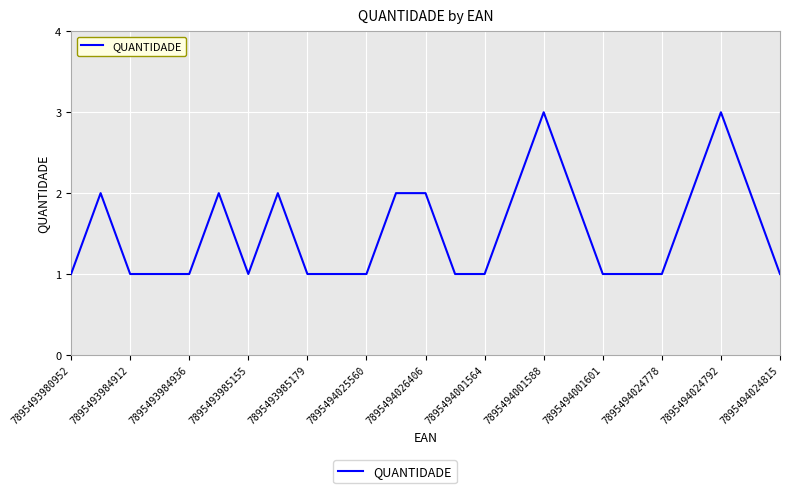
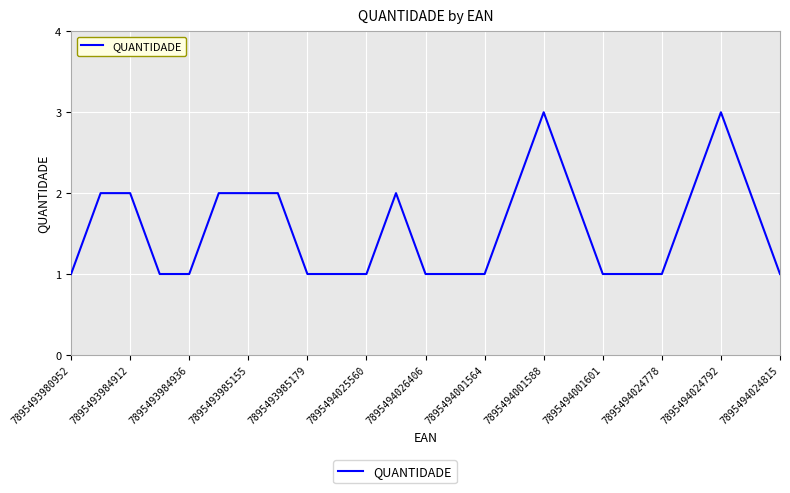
7895493984912: 1 -> 2
7895493985155: 1 -> 2
7895494026406: 2 -> 1
